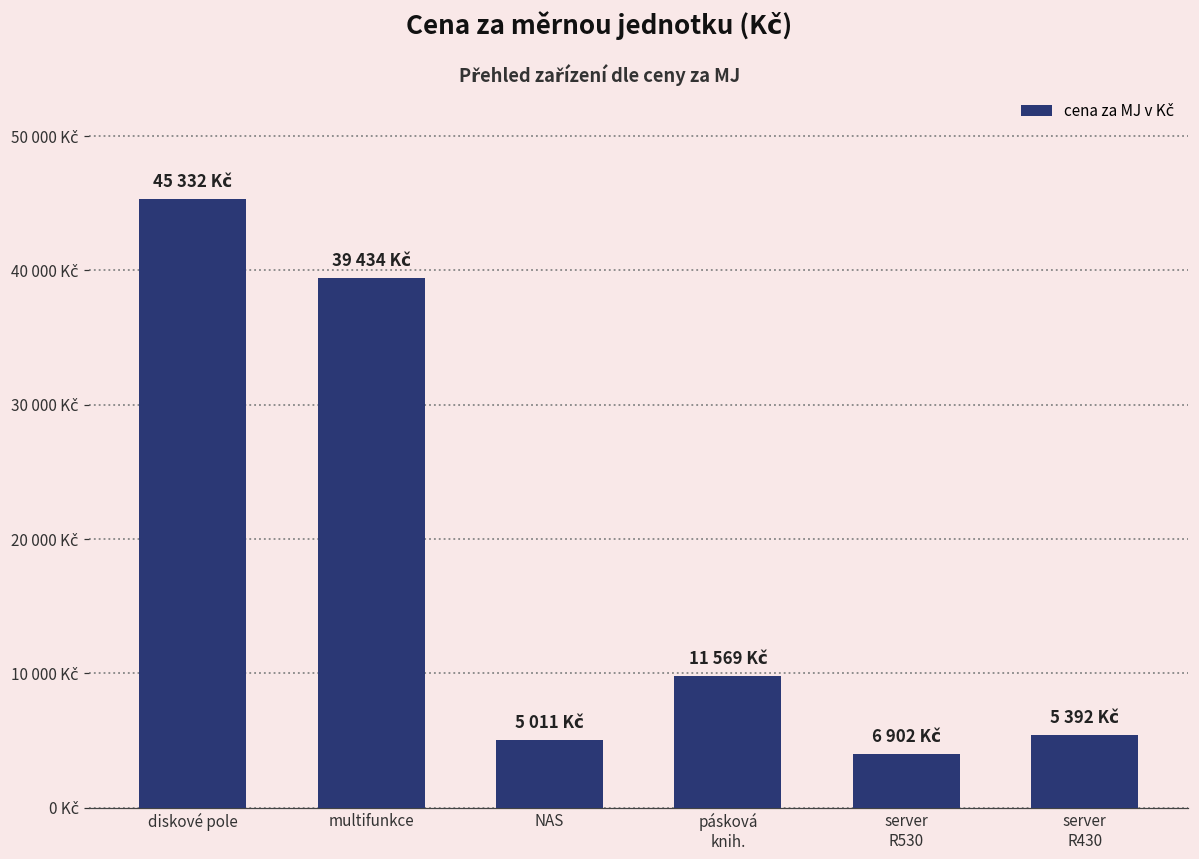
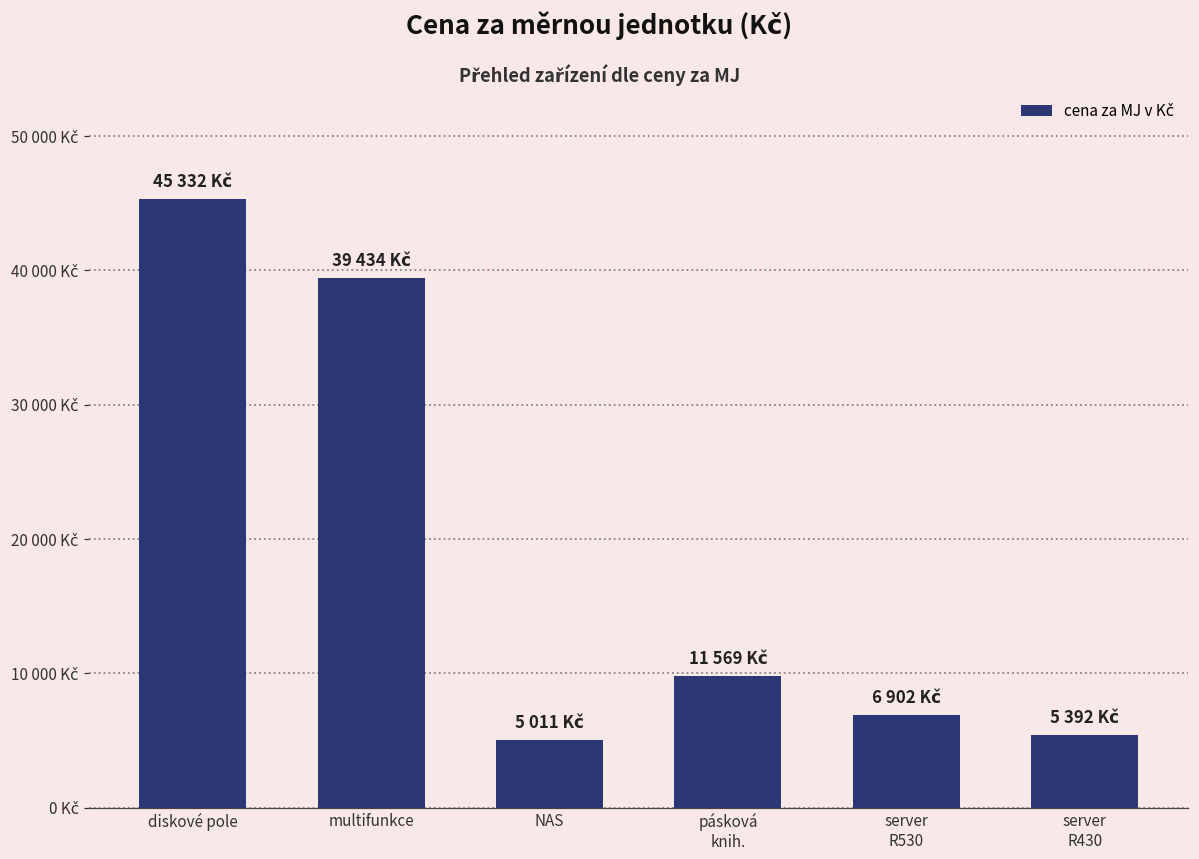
server R530: 4000 Kč -> 6900 Kč
